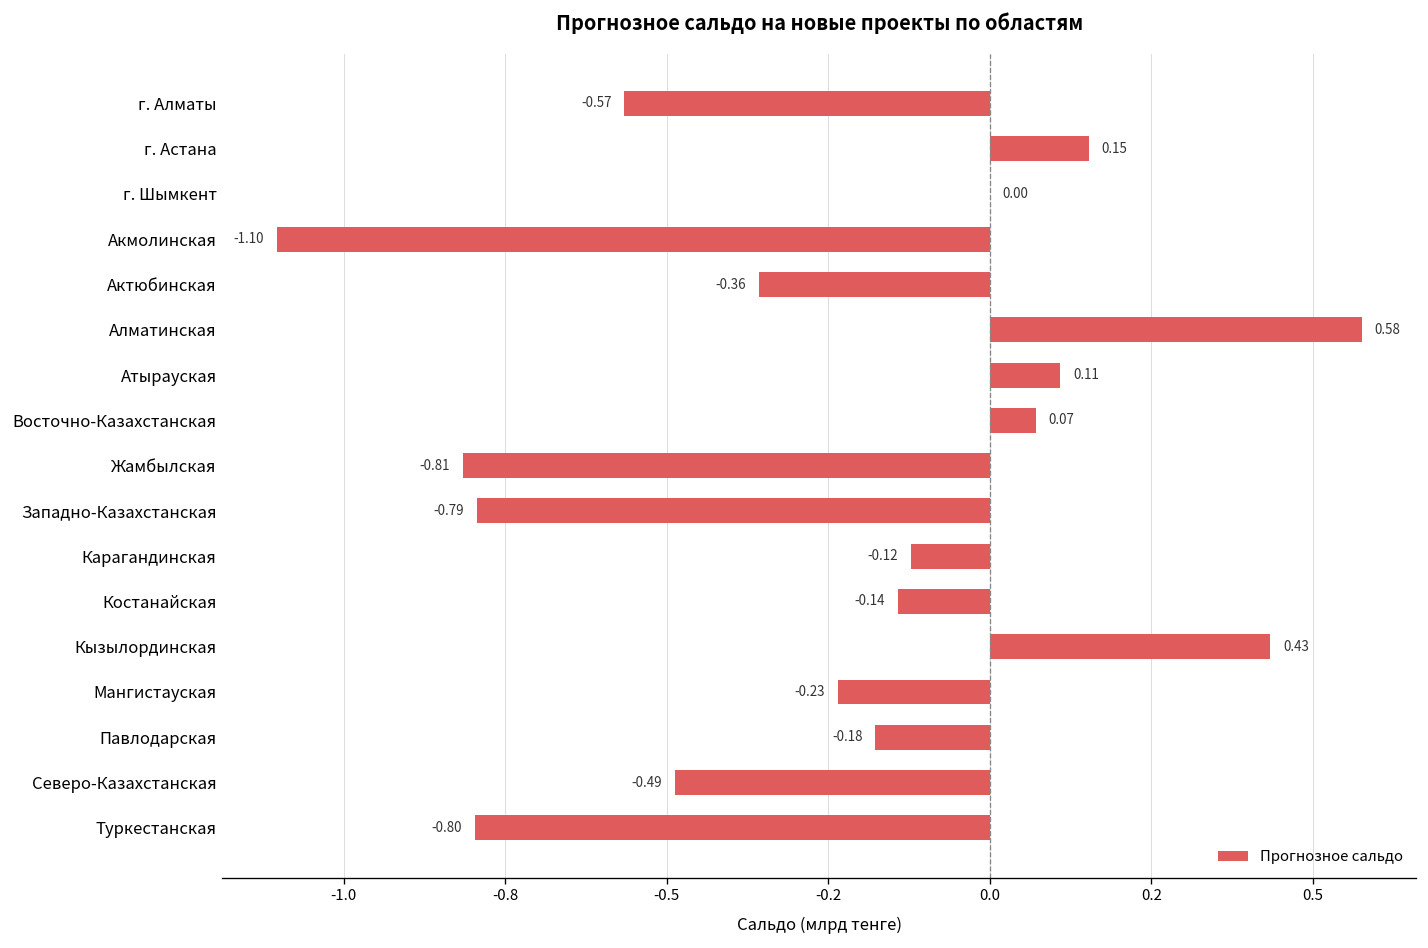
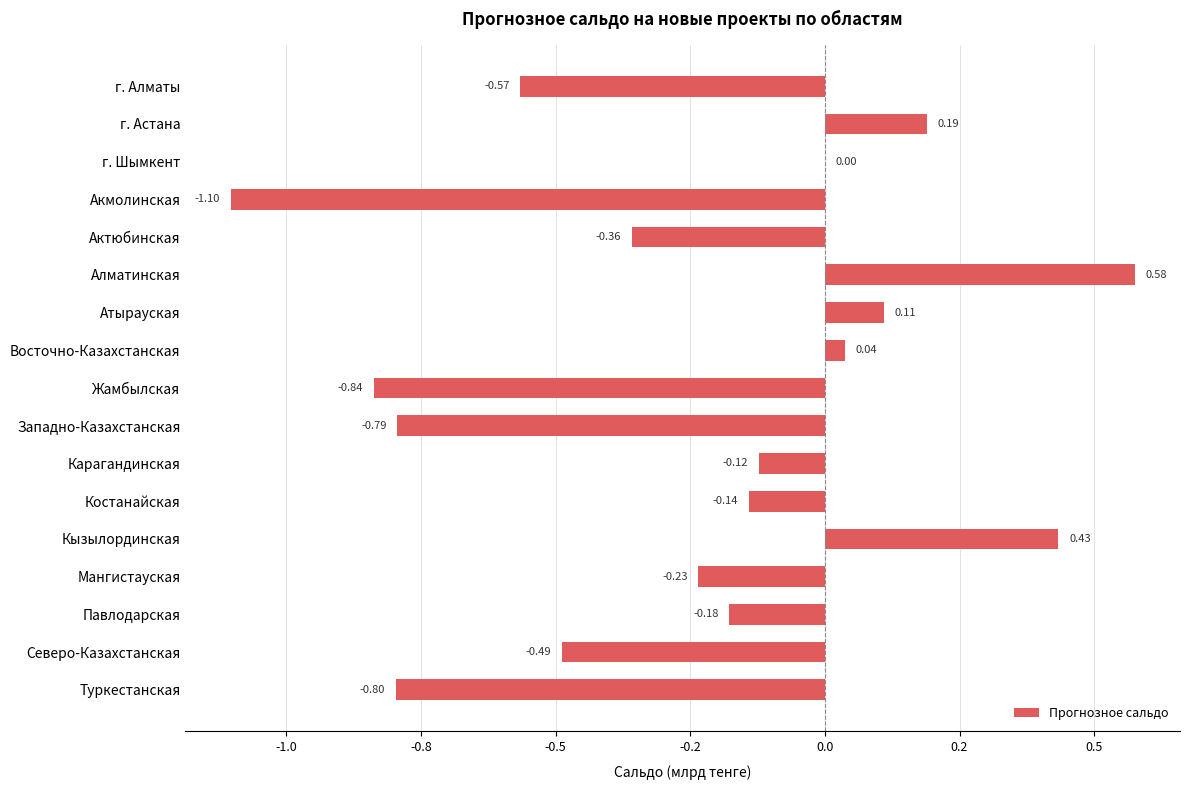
г. Астана: 0.15 -> 0.19
Восточно-Казахстанская: 0.07 -> 0.04
Жамбылская: -0.81 -> -0.84
